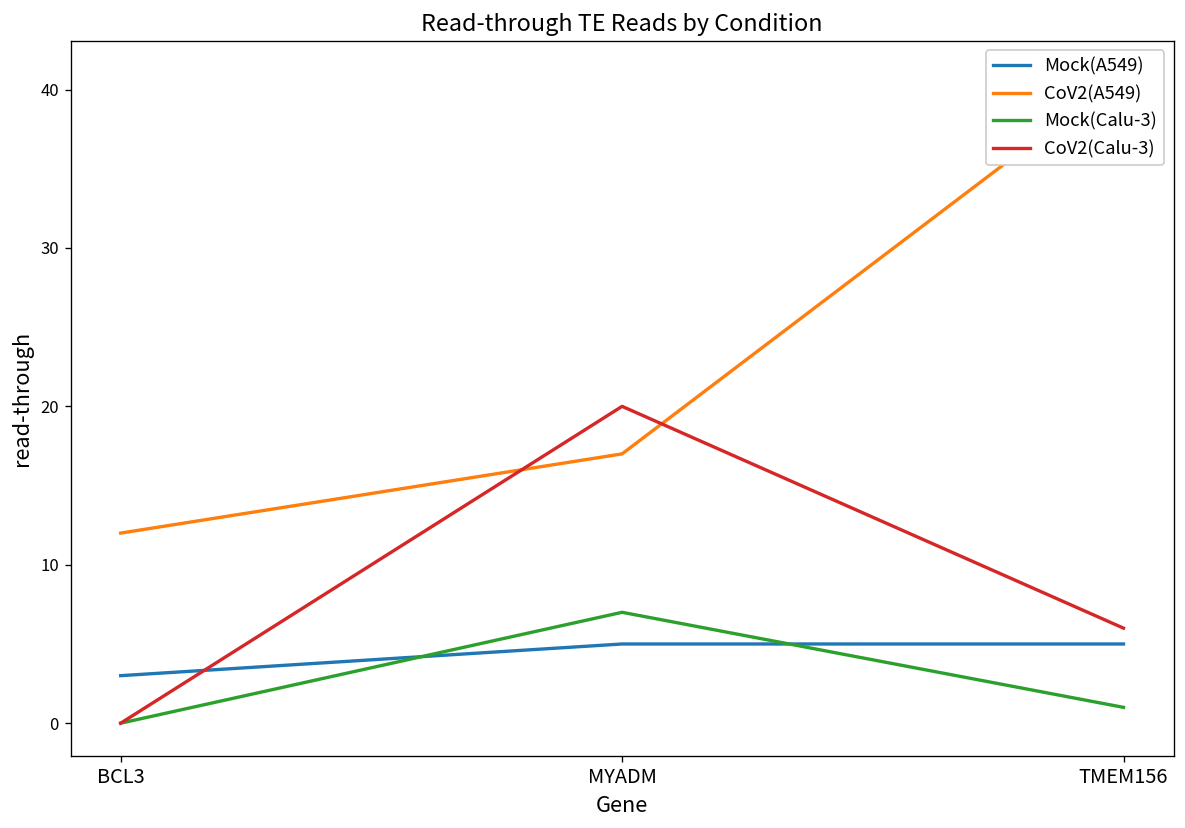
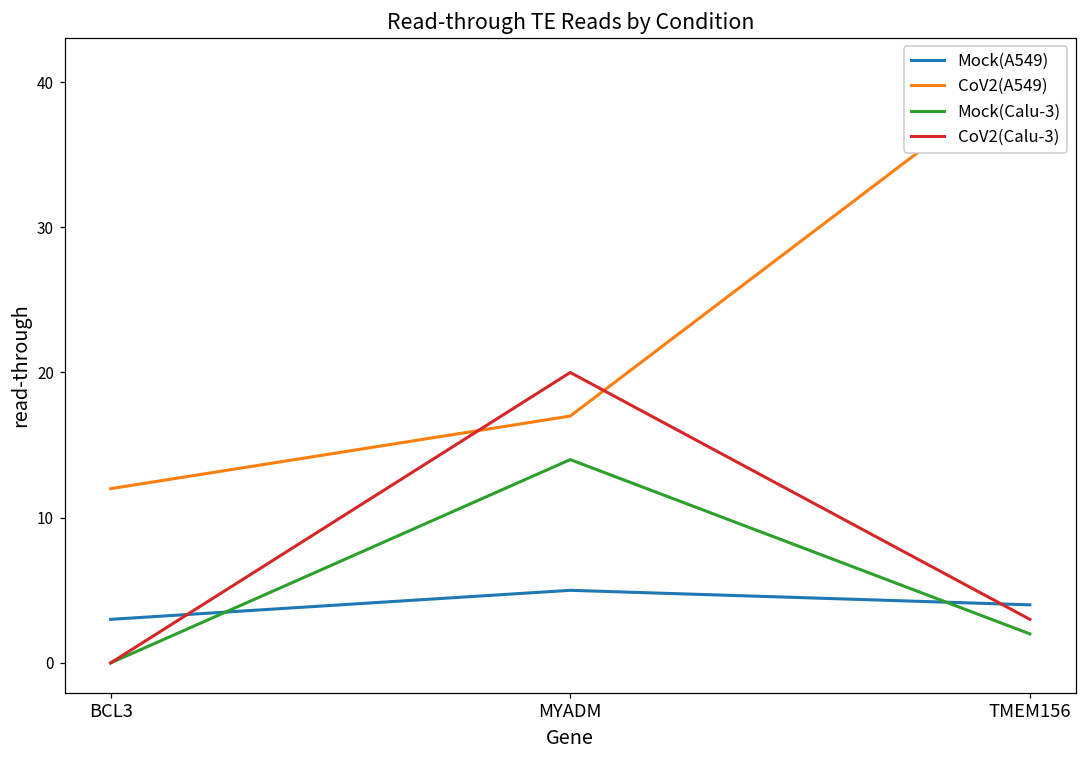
Mock(Calu-3), MYADM: 7 -> 14
Mock(A549), TMEM156: 5 -> 4
Mock(Calu-3), TMEM156: 1 -> 2
CoV2(Calu-3), TMEM156: 6 -> 3
